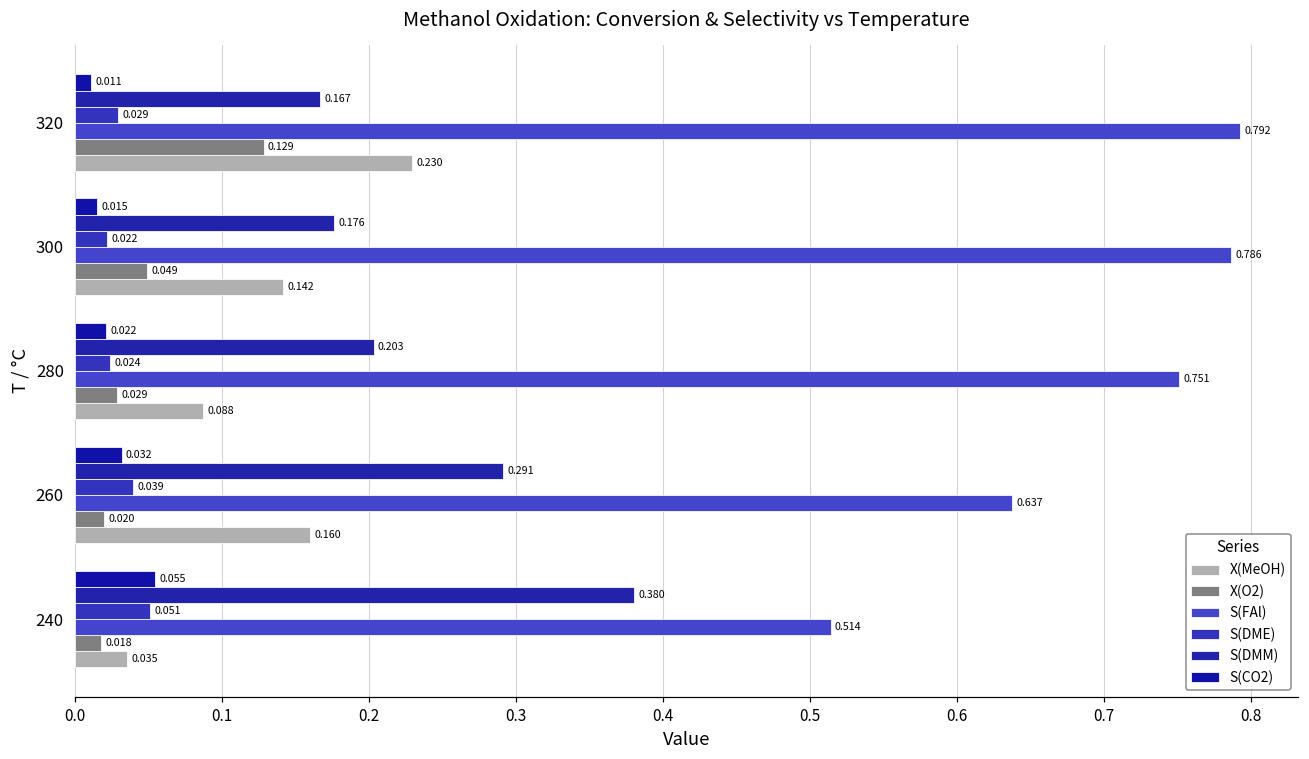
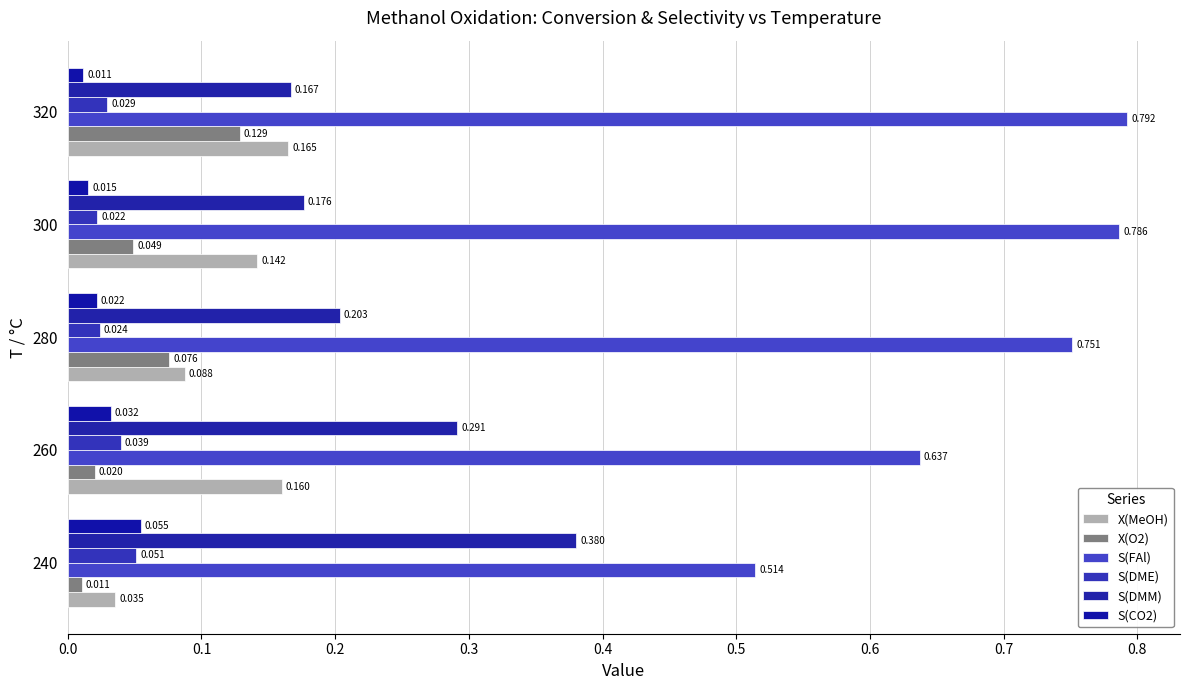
X(MeOH), 320: 0.230 -> 0.165
X(O2), 280: 0.029 -> 0.076
X(O2), 240: 0.018 -> 0.011
